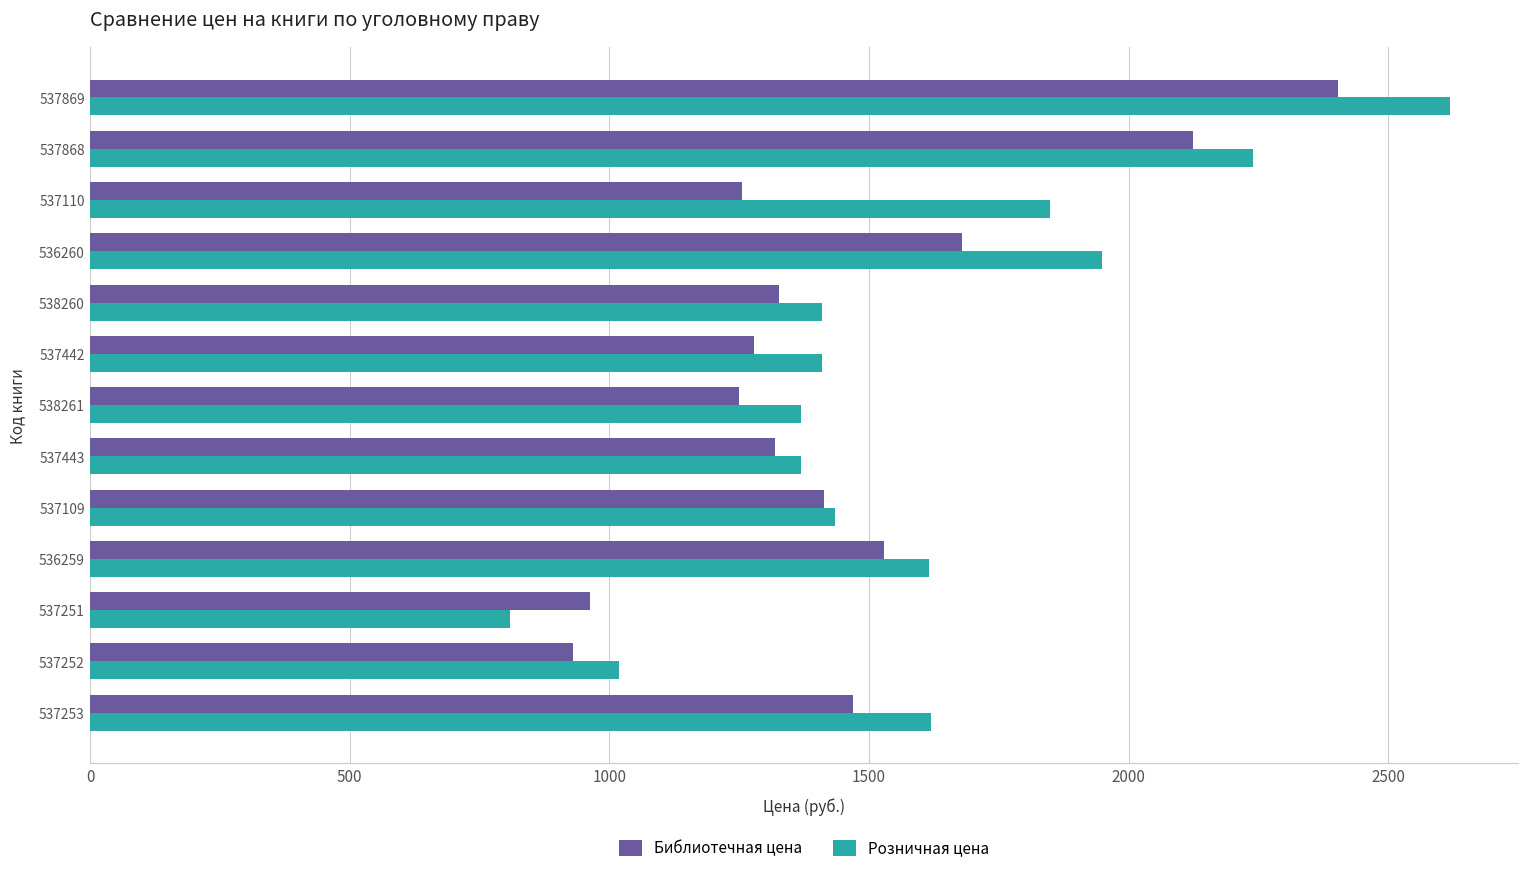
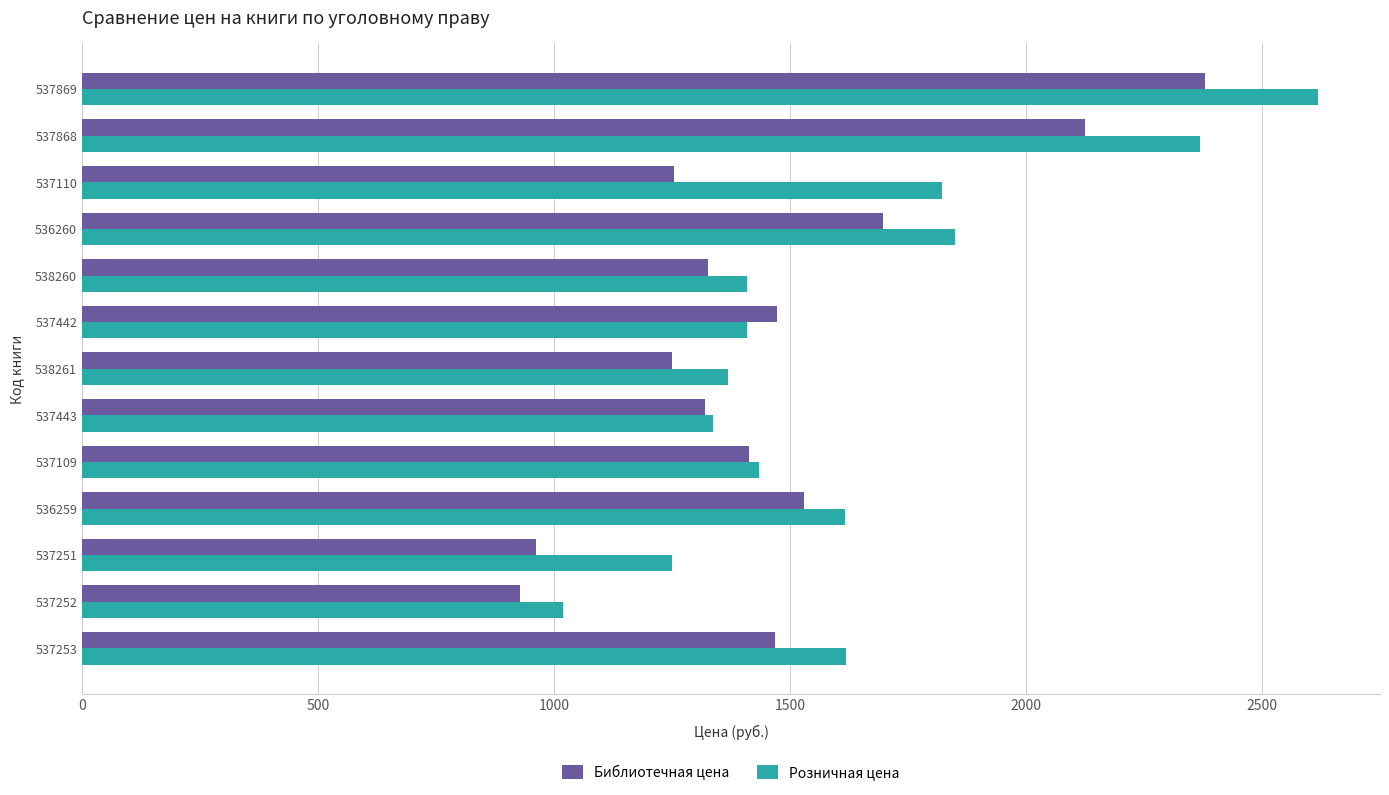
Библиотечная цена, 537869: 2400 -> 2380
Розничная цена, 537868: 2240 -> 2370
Розничная цена, 537110: 1850 -> 1820
Библиотечная цена, 536260: 1680 -> 1700
Розничная цена, 536260: 1950 -> 1850
Библиотечная цена, 537442: 1280 -> 1470
Розничная цена, 537443: 1370 -> 1340
Розничная цена, 537251: 810 -> 1250
